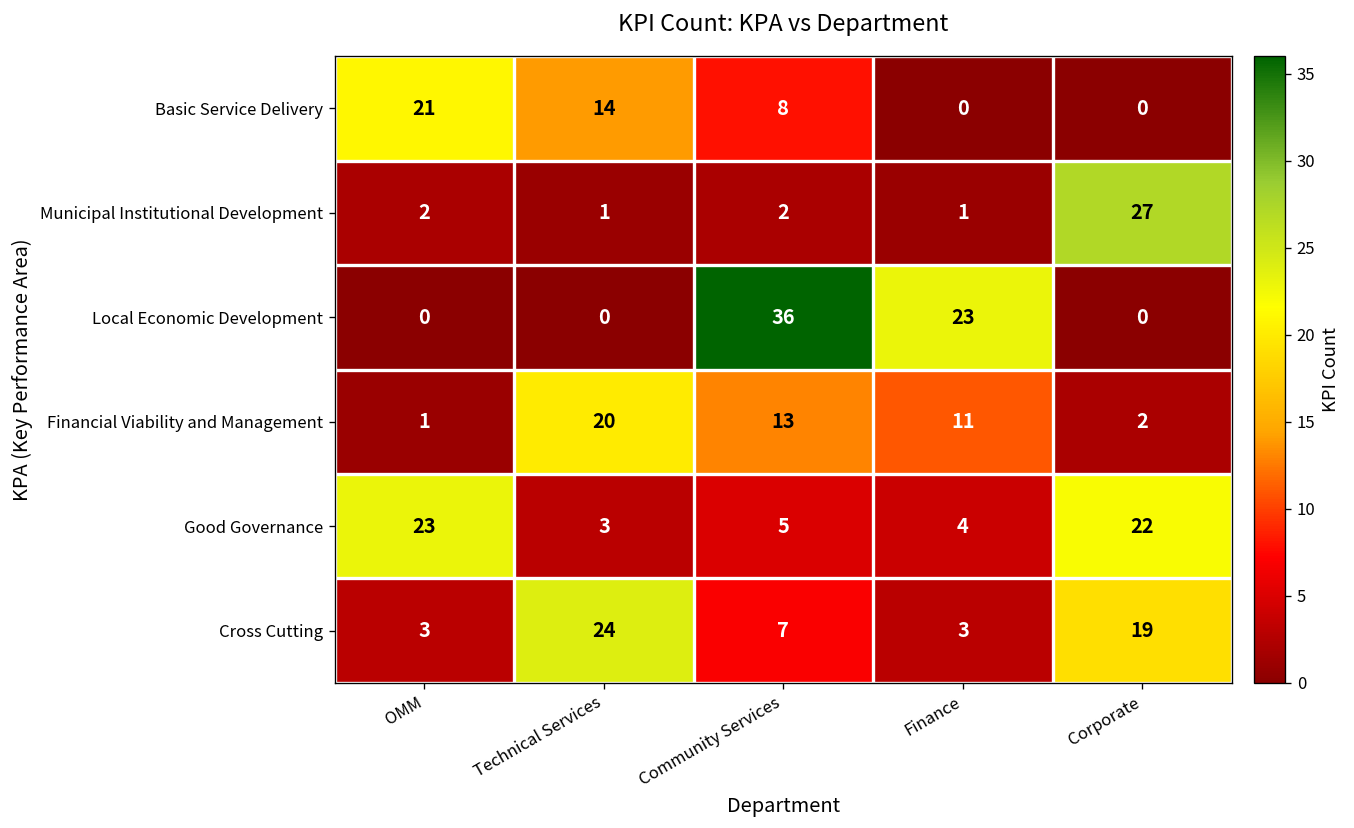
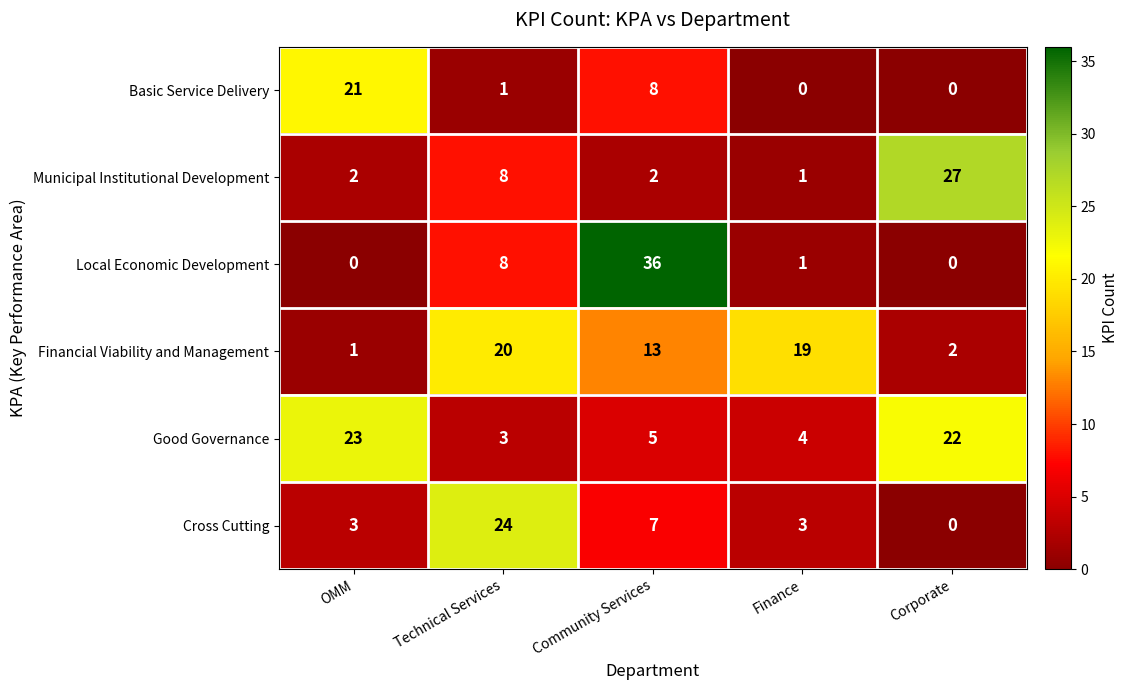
Basic Service Delivery, Technical Services: 14 -> 1
Municipal Institutional Development, Technical Services: 1 -> 8
Local Economic Development, Technical Services: 0 -> 8
Local Economic Development, Finance: 23 -> 1
Financial Viability and Management, Finance: 11 -> 19
Cross Cutting, Corporate: 19 -> 0
